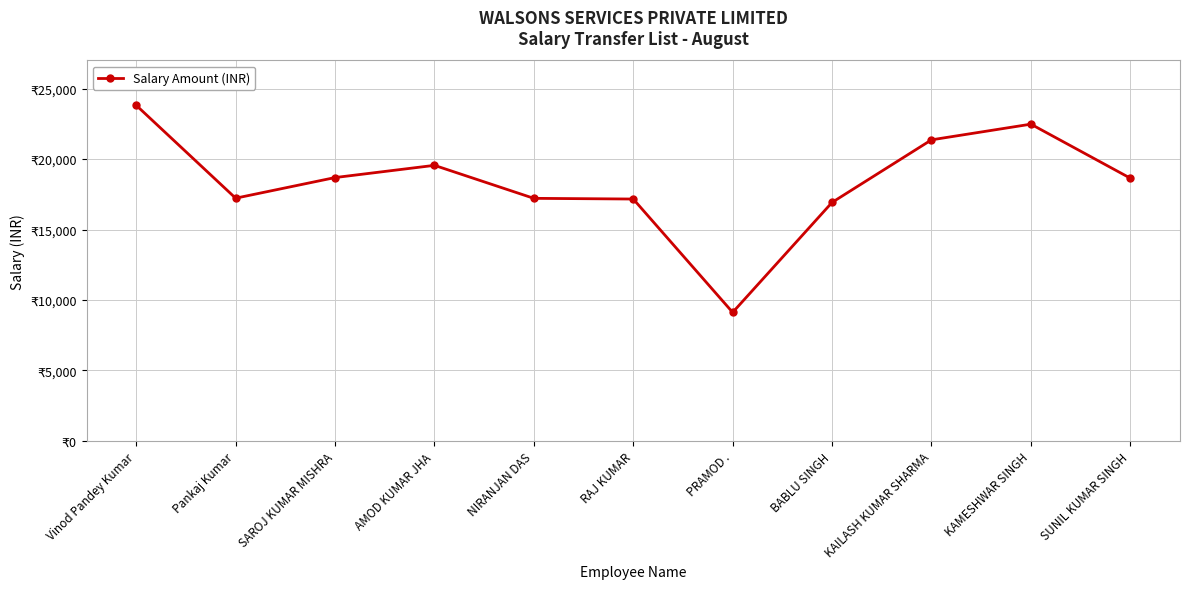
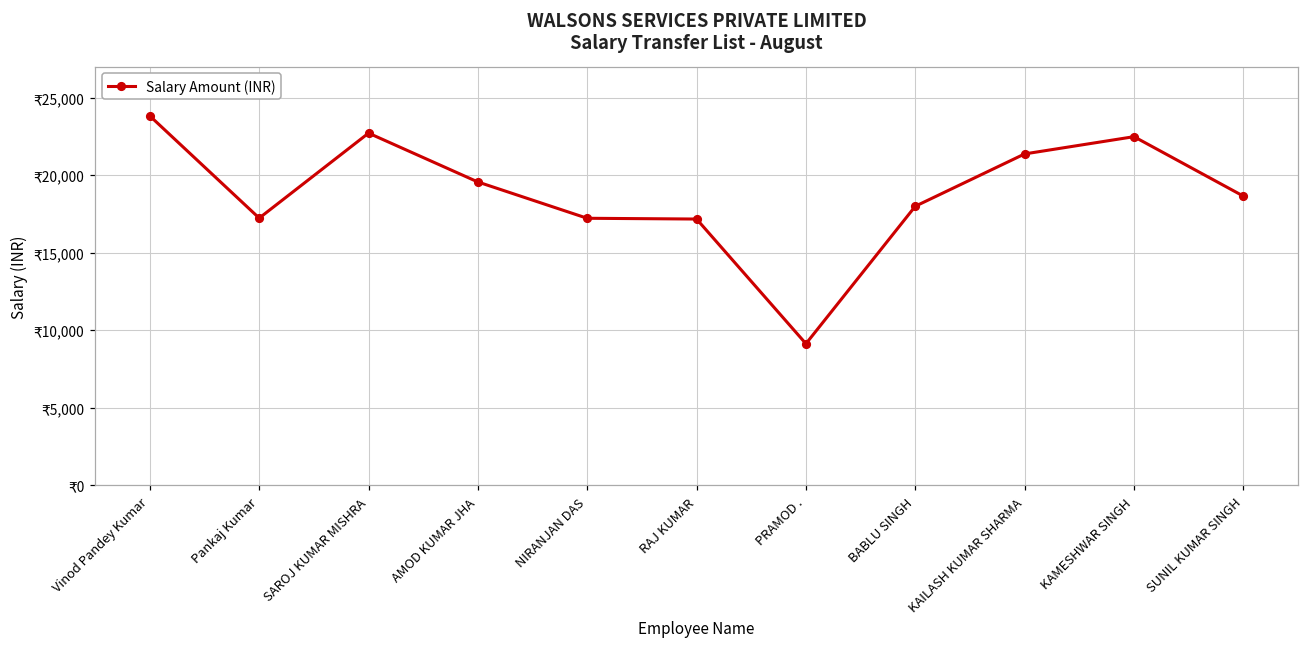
SAROJ KUMAR MISHRA: ₹18,700 -> ₹22,700
BABLU SINGH: ₹16,900 -> ₹18,000
